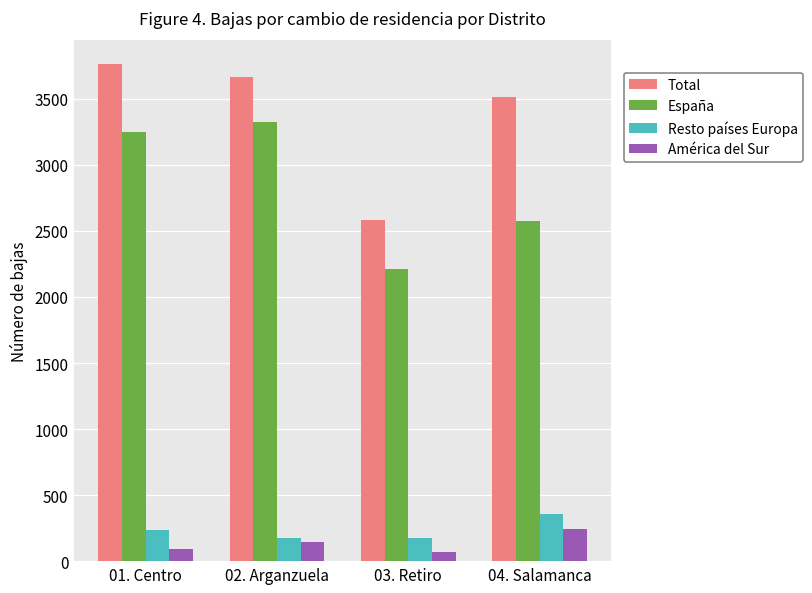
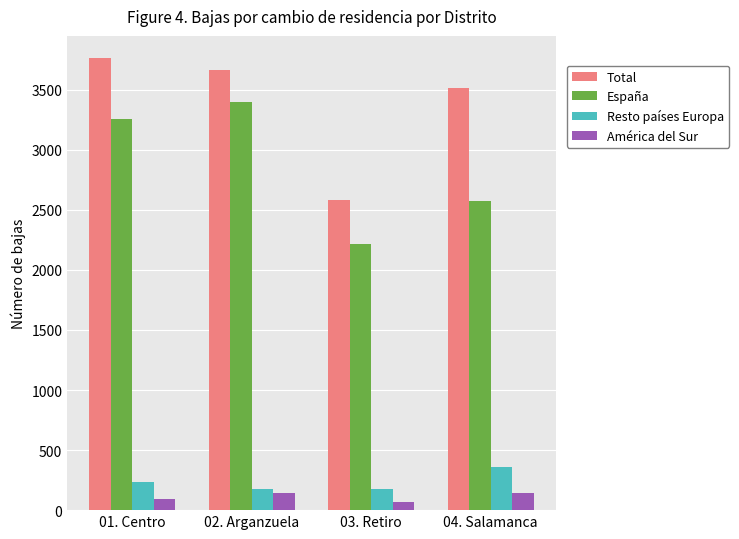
España, 02. Arganzuela: 3330 -> 3400
América del Sur, 04. Salamanca: 240 -> 140
